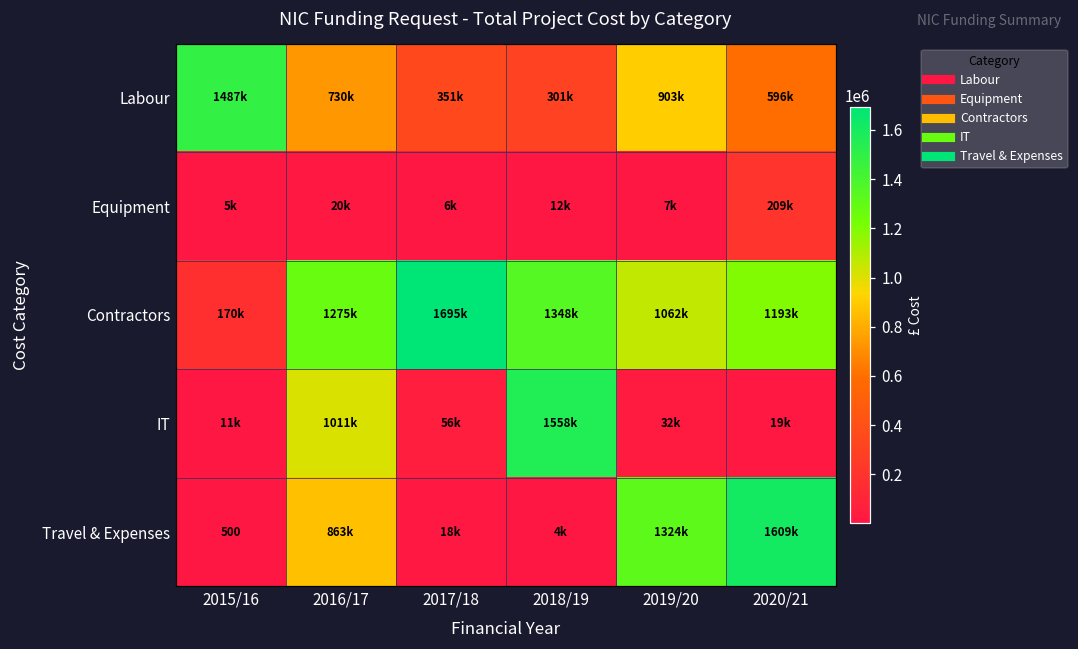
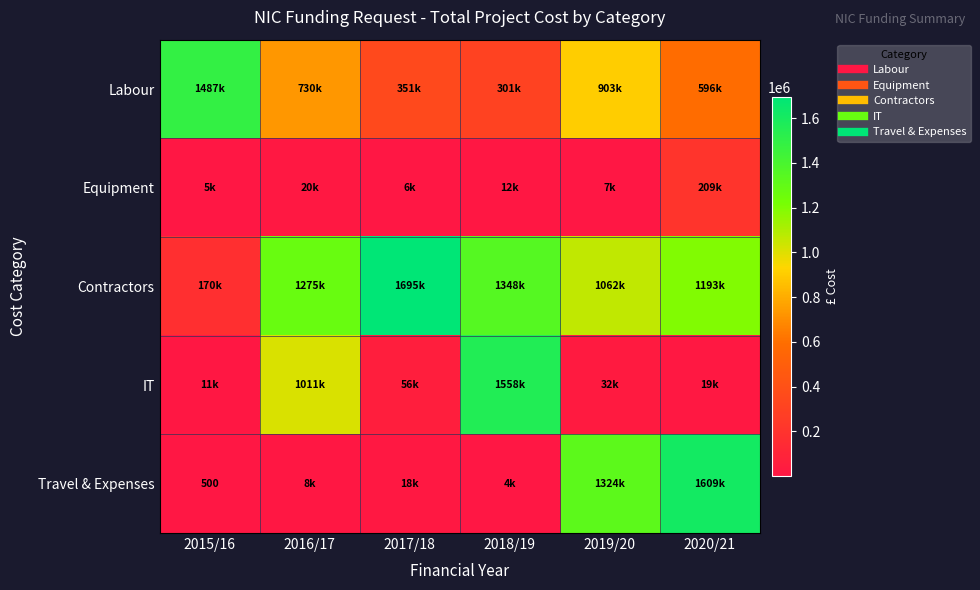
Travel & Expenses, 2016/17: 863k -> 8k
